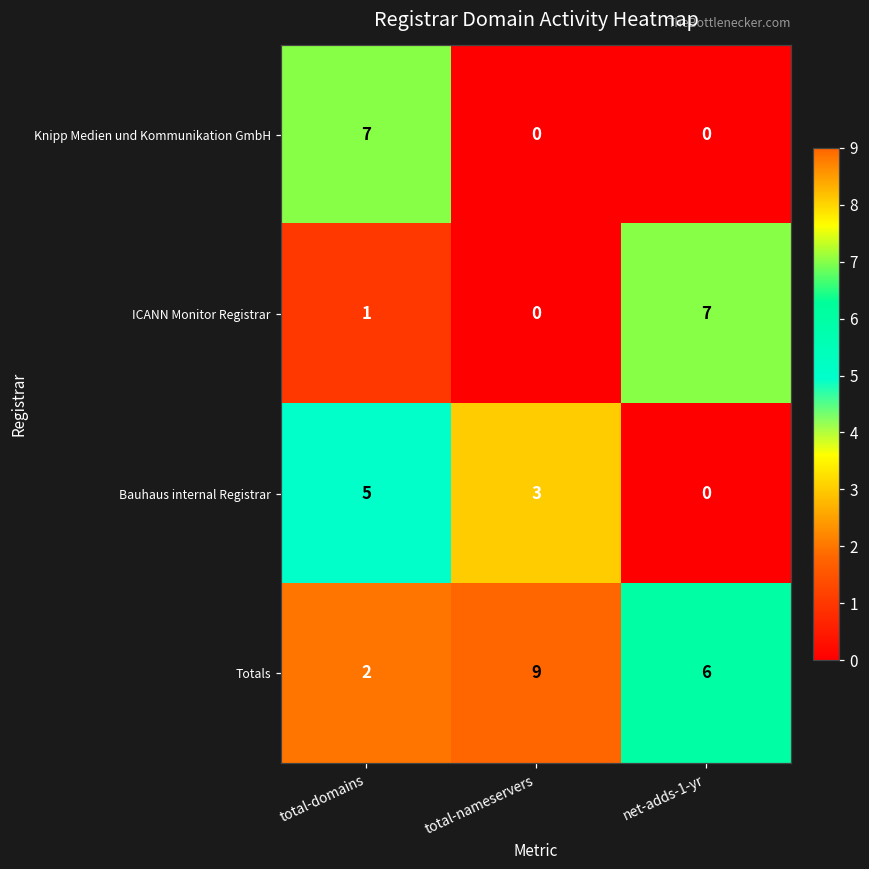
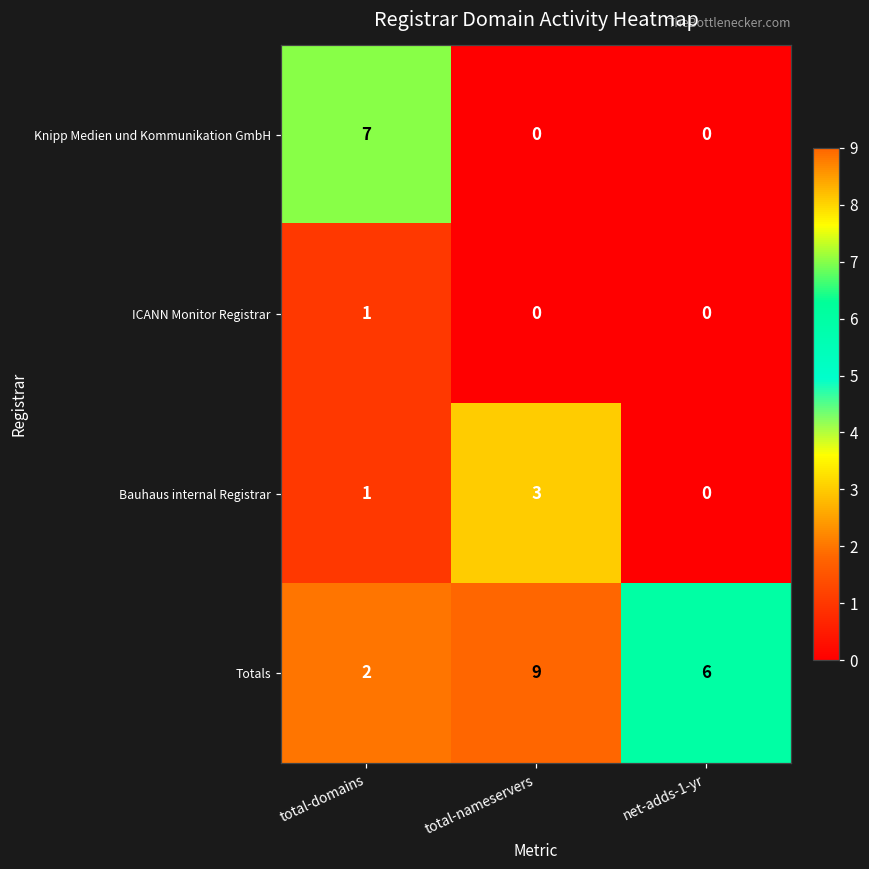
ICANN Monitor Registrar, net-adds-1-yr: 7 -> 0
Bauhaus internal Registrar, total-domains: 5 -> 1
